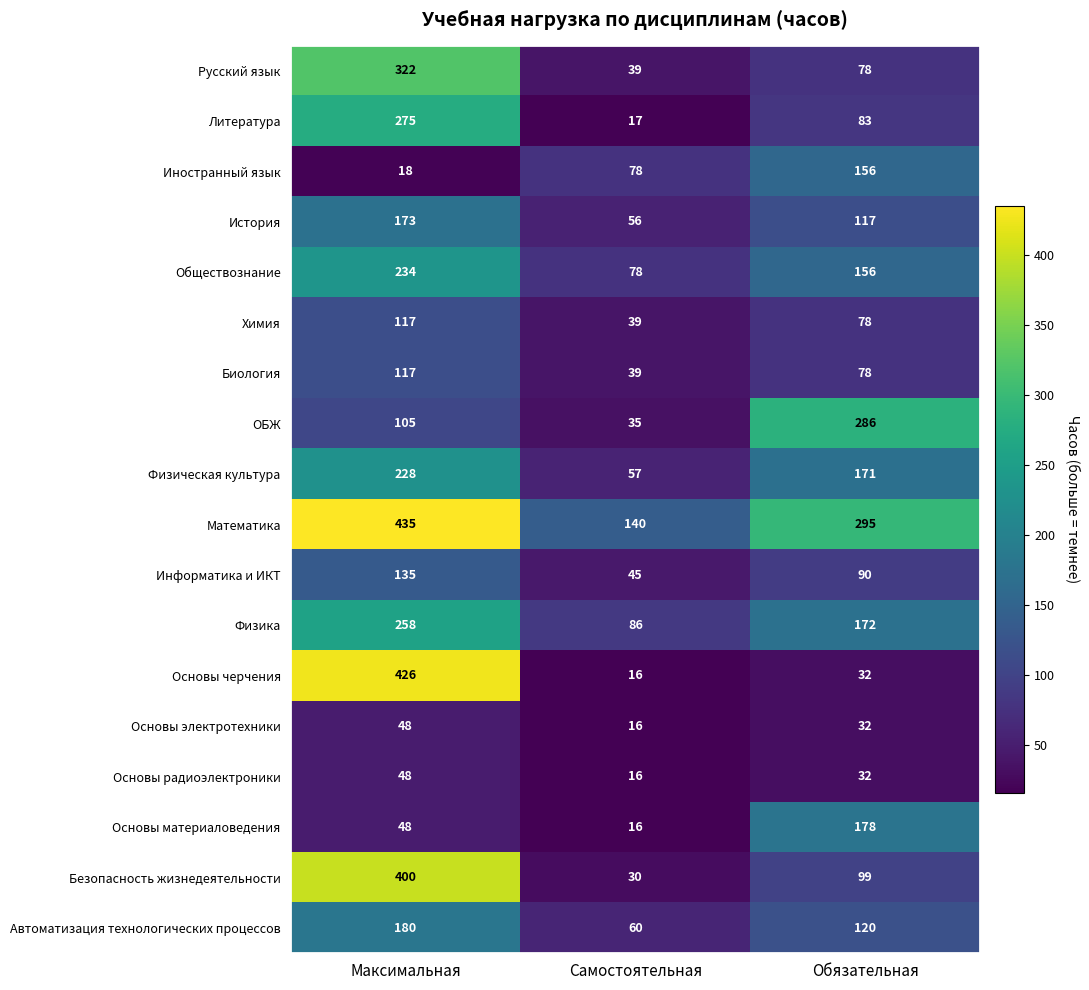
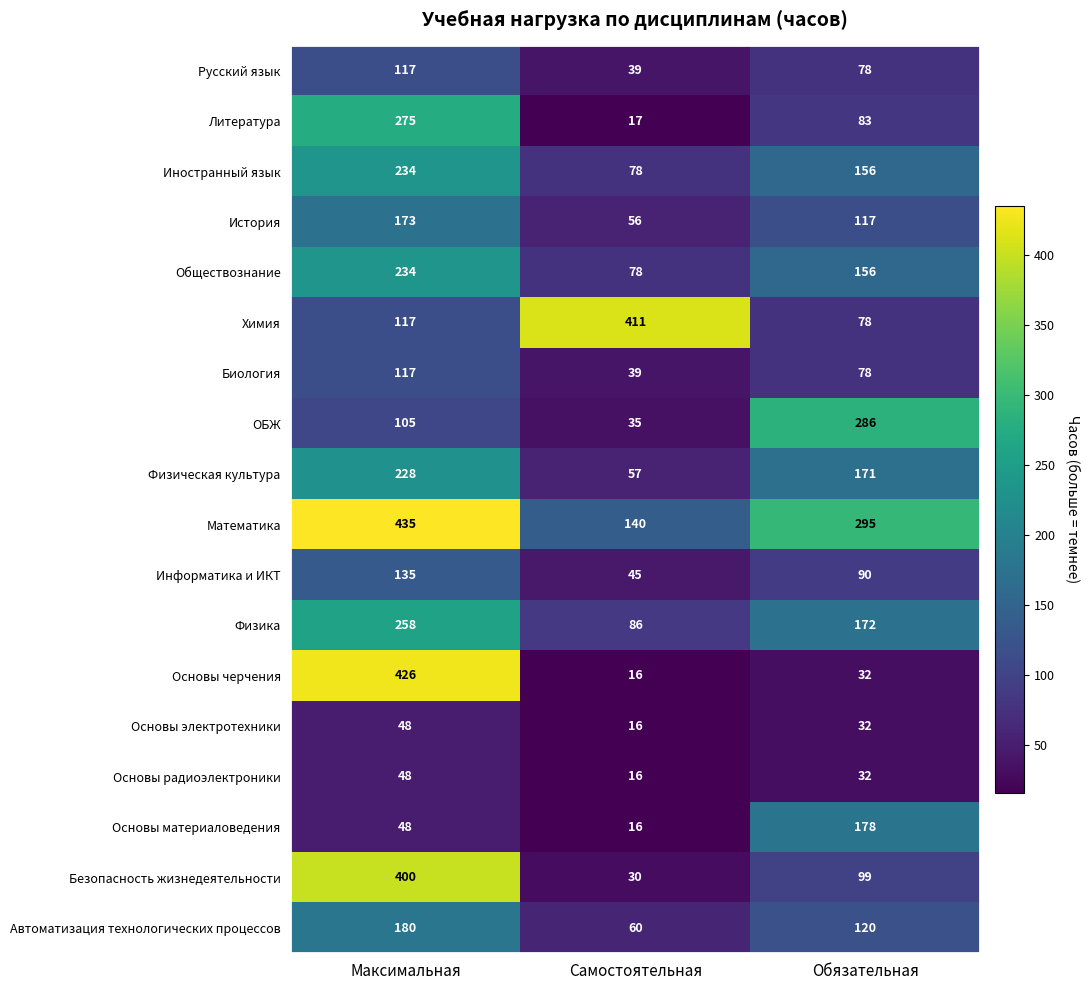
Русский язык, Максимальная: 322 -> 117
Иностранный язык, Максимальная: 18 -> 234
Химия, Самостоятельная: 39 -> 411
